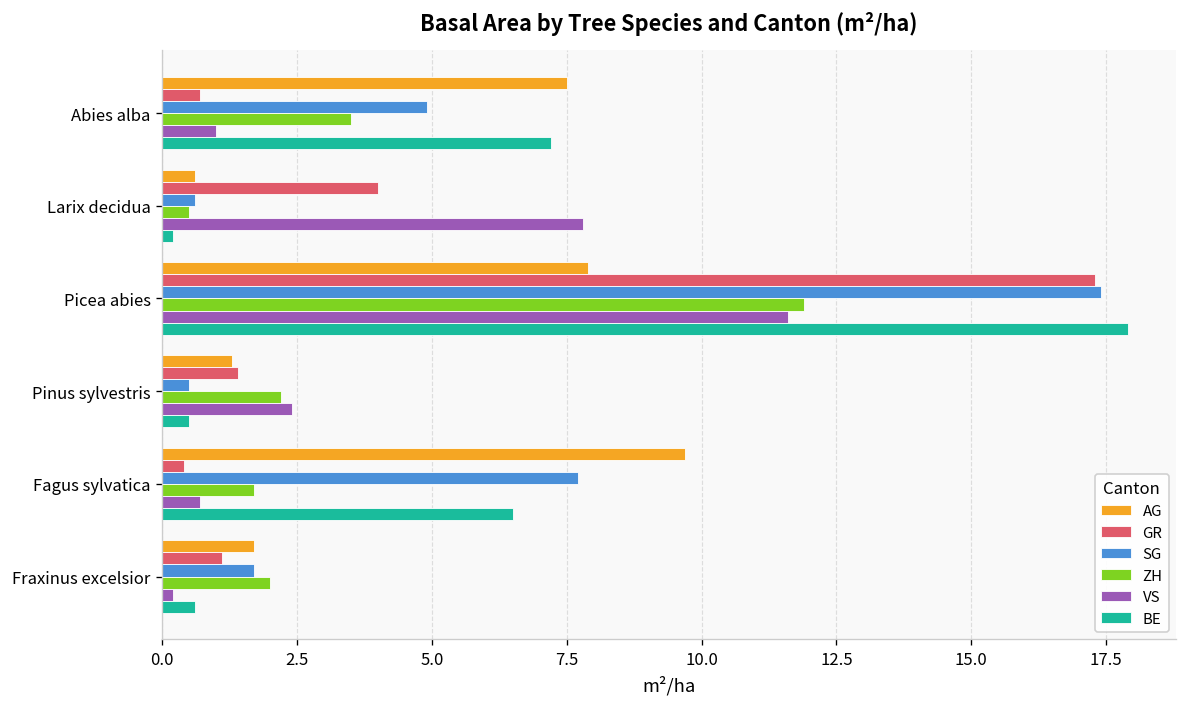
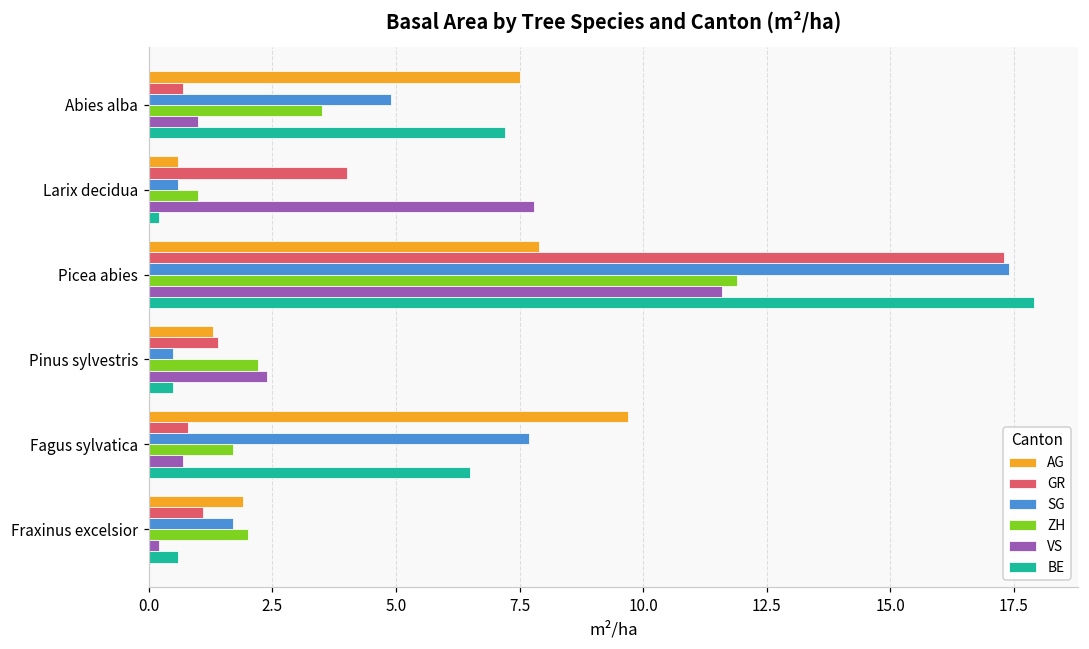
ZH, Larix decidua: 0.5 -> 1.0
GR, Fagus sylvatica: 0.4 -> 0.8
AG, Fraxinus excelsior: 1.7 -> 1.9
